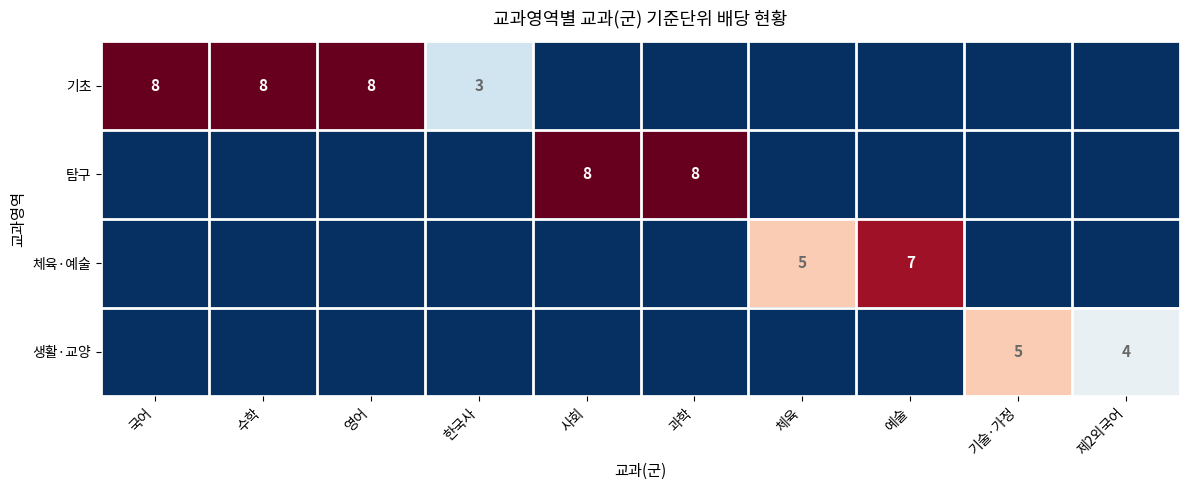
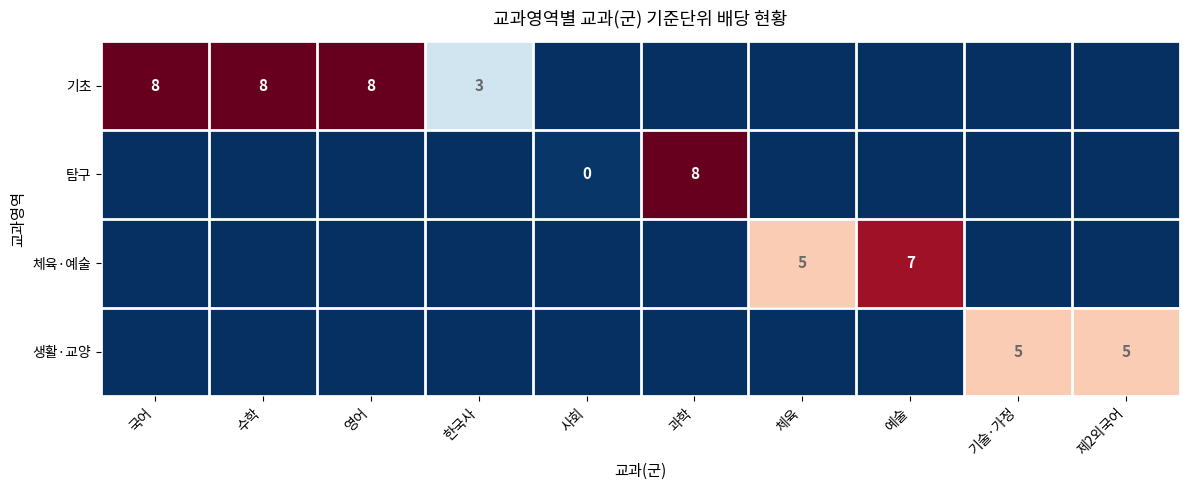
탐구, 사회: 8 -> 0
생활·교양, 제2외국어: 4 -> 5
